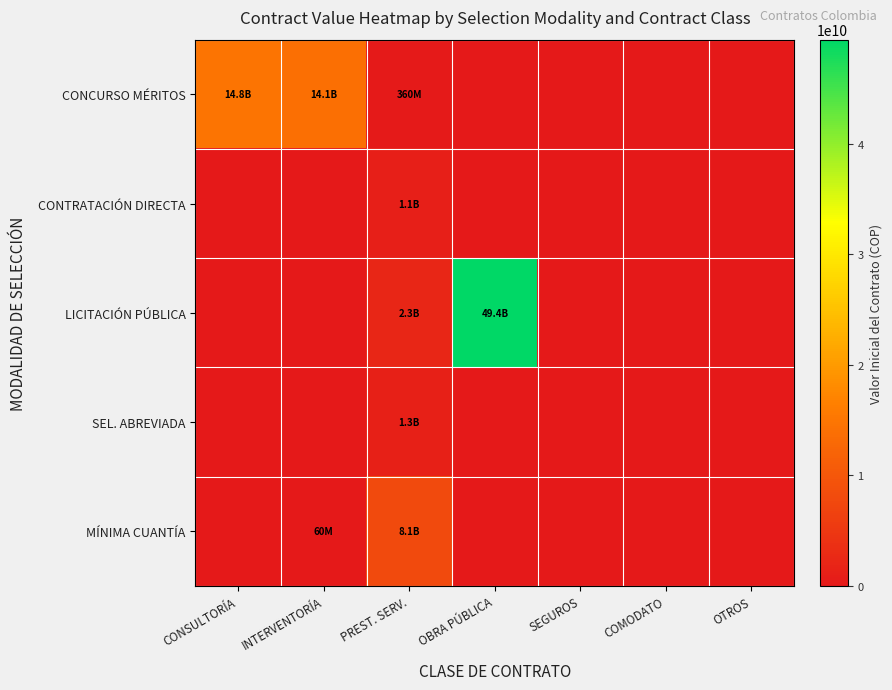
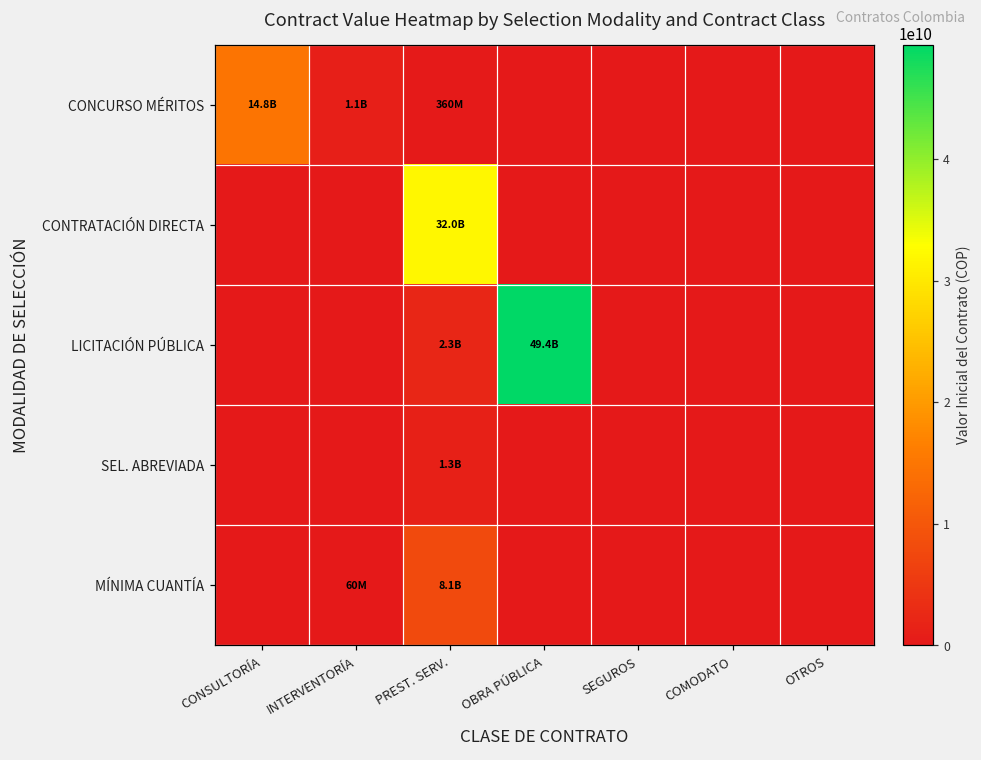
CONCURSO MÉRITOS, INTERVENTORÍA: 14.1B -> 1.1B
CONTRATACIÓN DIRECTA, PREST. SERV.: 1.1B -> 32.0B
